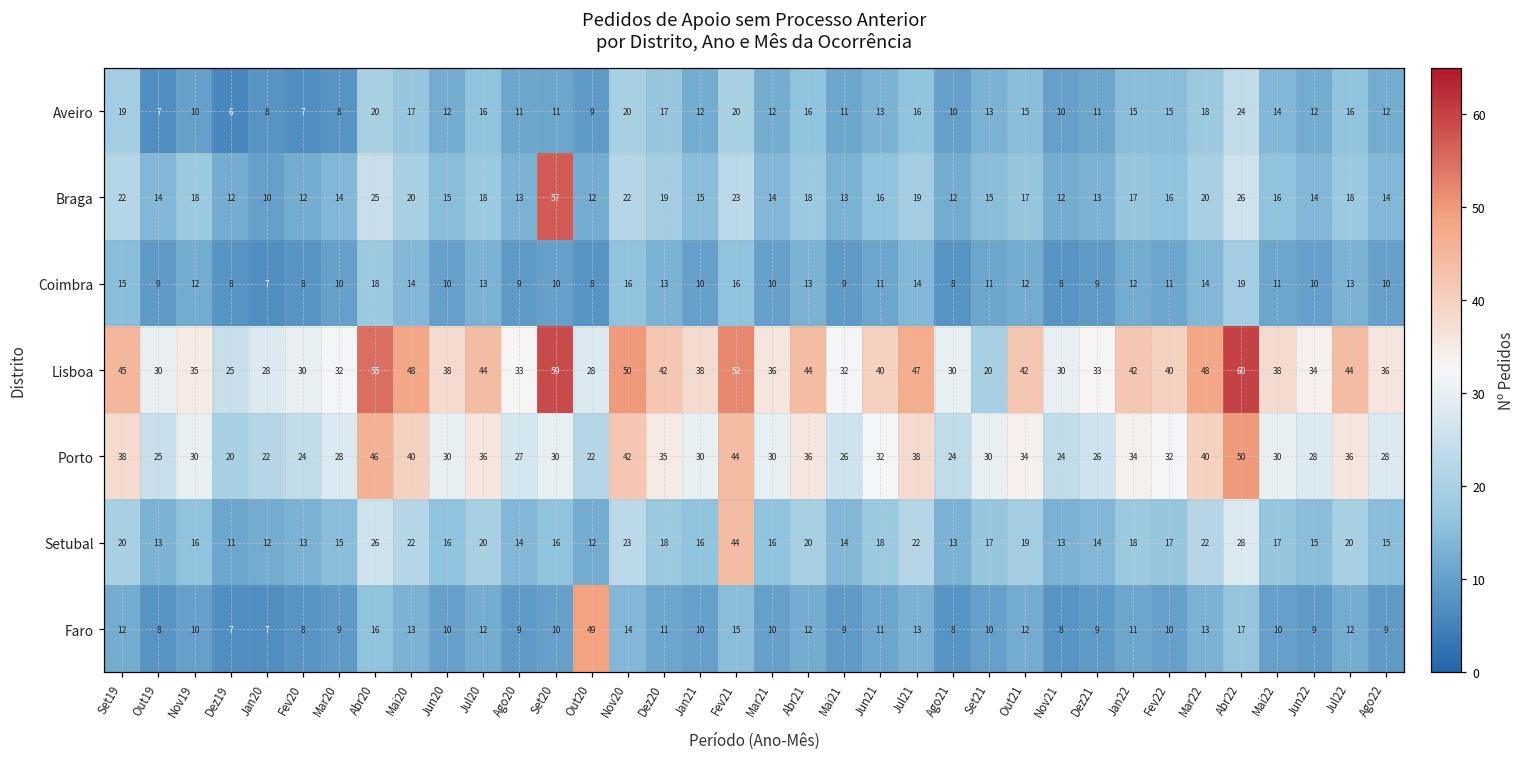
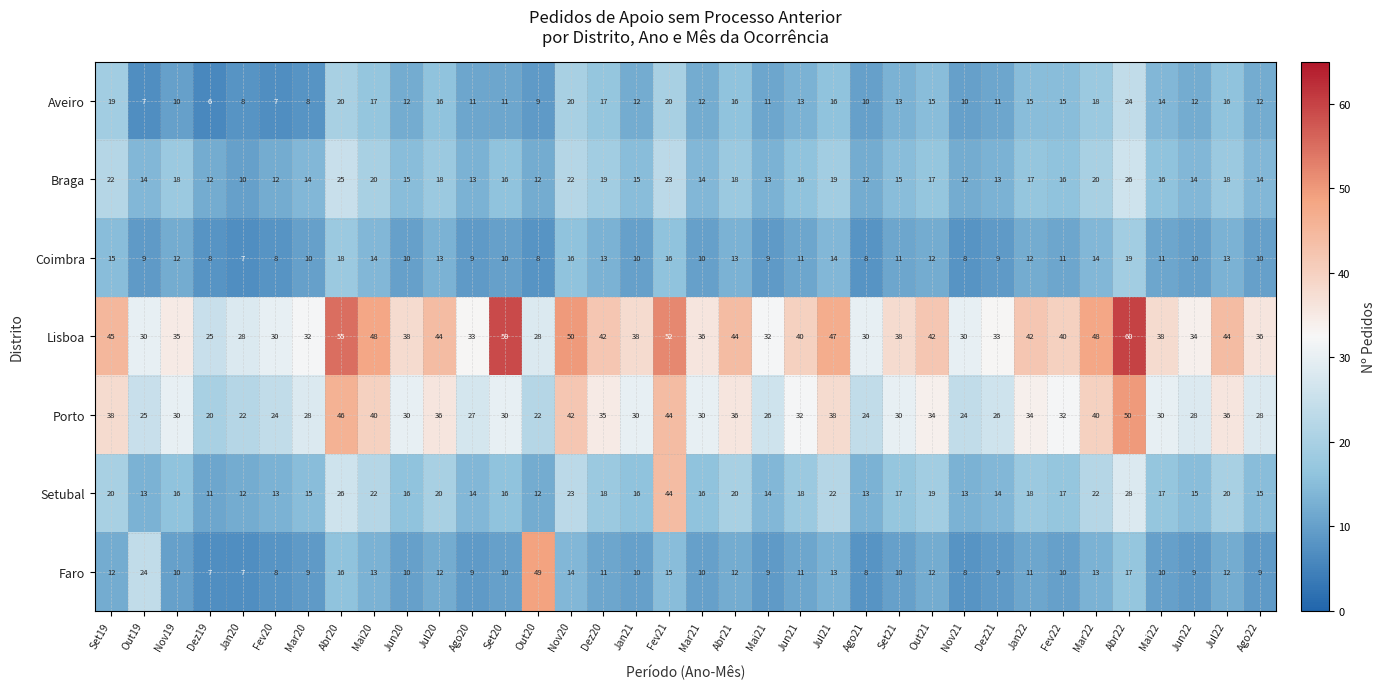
Braga, Set20: 57 -> 16
Lisboa, Set21: 20 -> 38
Faro, Out19: 8 -> 24
